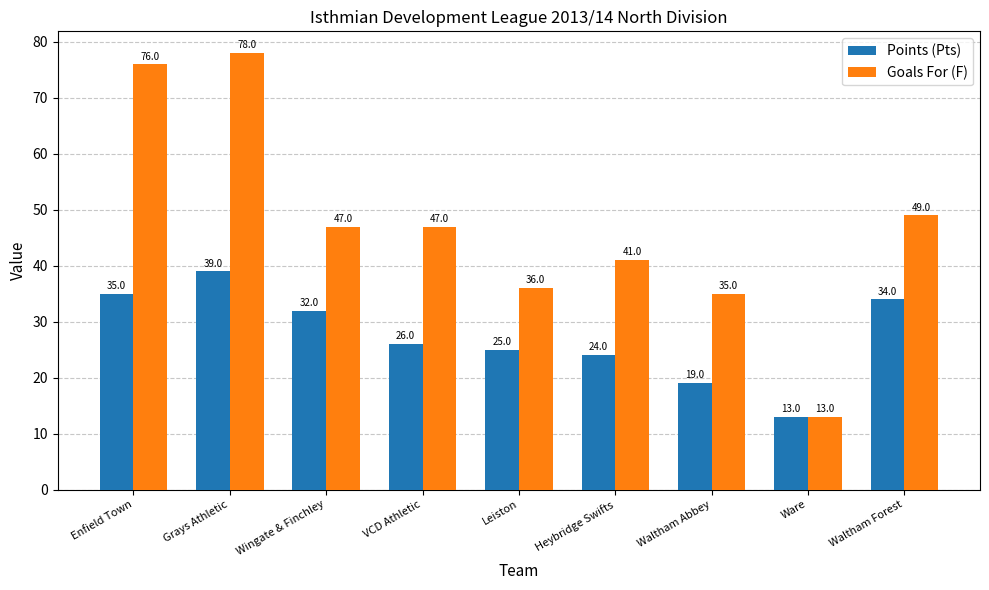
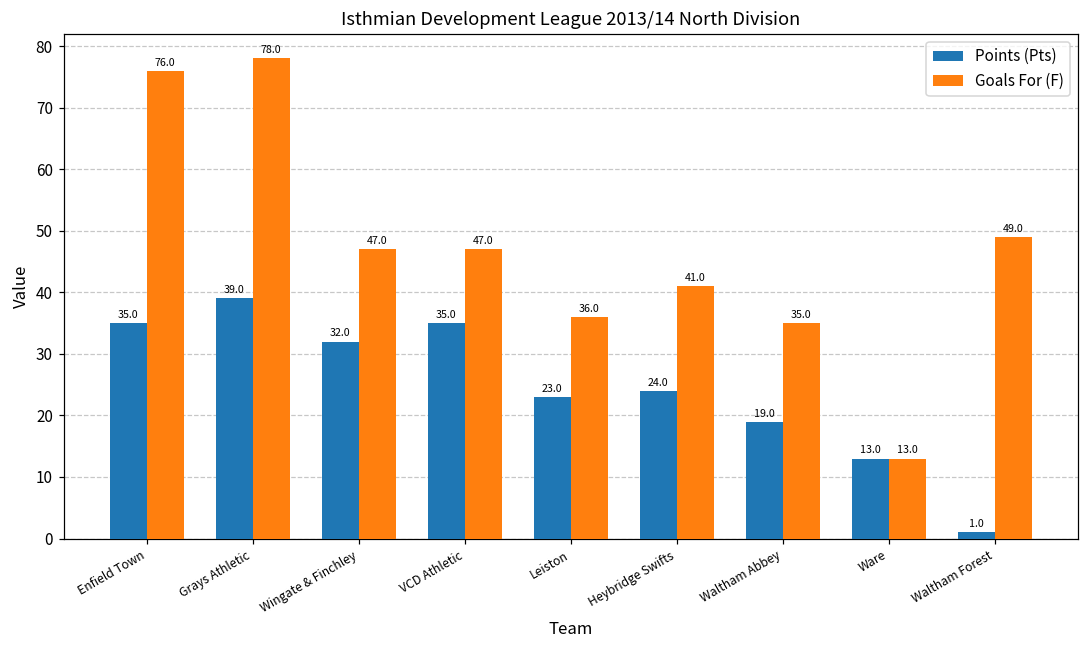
Points (Pts), VCD Athletic: 26.0 -> 35.0
Points (Pts), Leiston: 25.0 -> 23.0
Points (Pts), Waltham Forest: 34.0 -> 1.0
